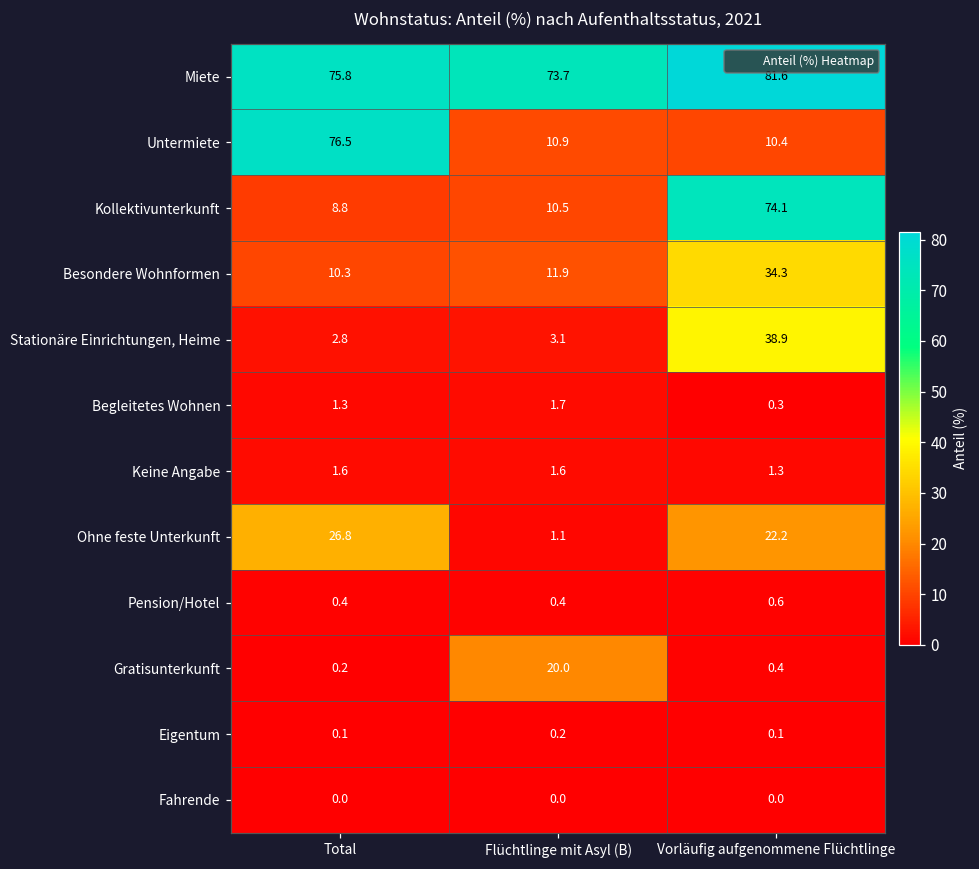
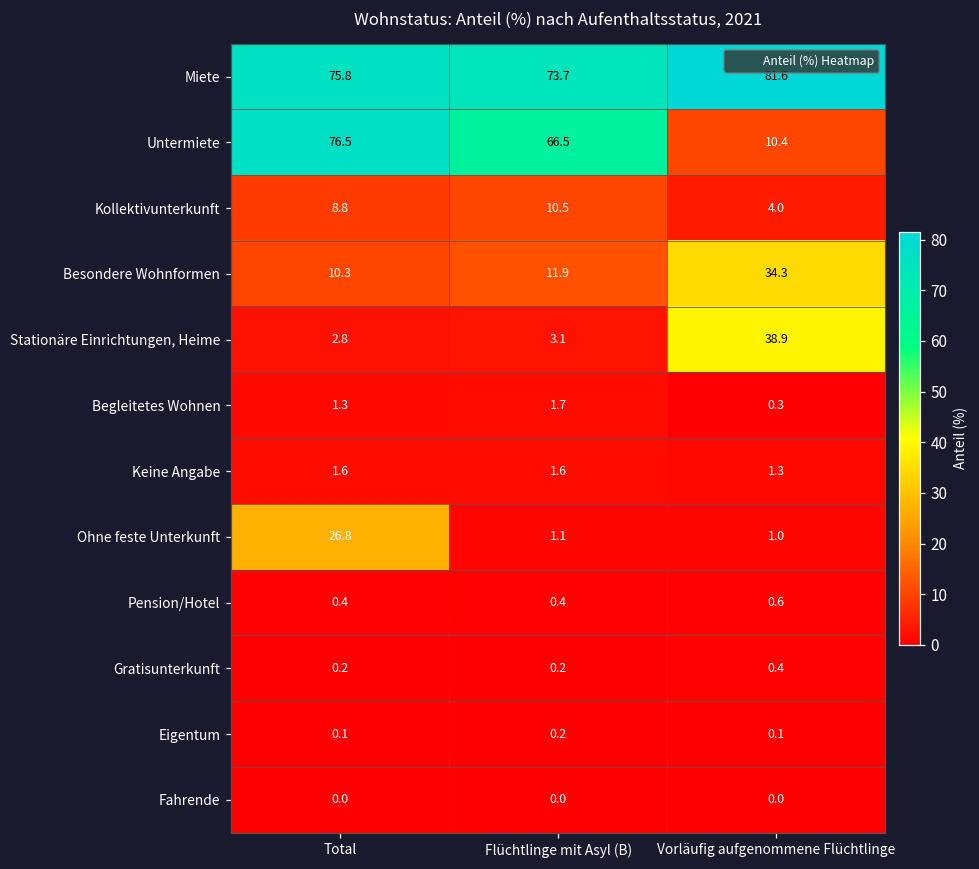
Untermiete, Flüchtlinge mit Asyl (B): 10.9 -> 66.5
Kollektivunterkunft, Vorläufig aufgenommene Flüchtlinge: 74.1 -> 4.0
Ohne feste Unterkunft, Vorläufig aufgenommene Flüchtlinge: 22.2 -> 1.0
Gratisunterkunft, Flüchtlinge mit Asyl (B): 20.0 -> 0.2
